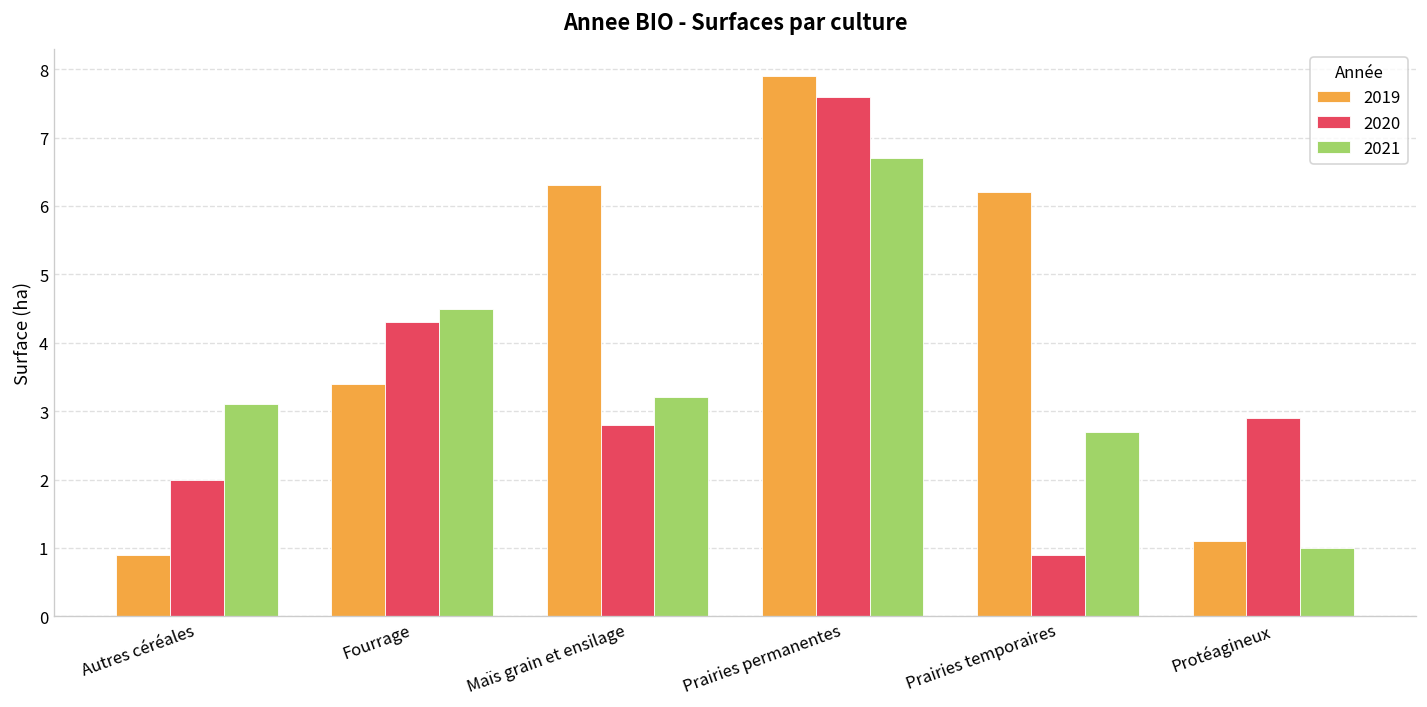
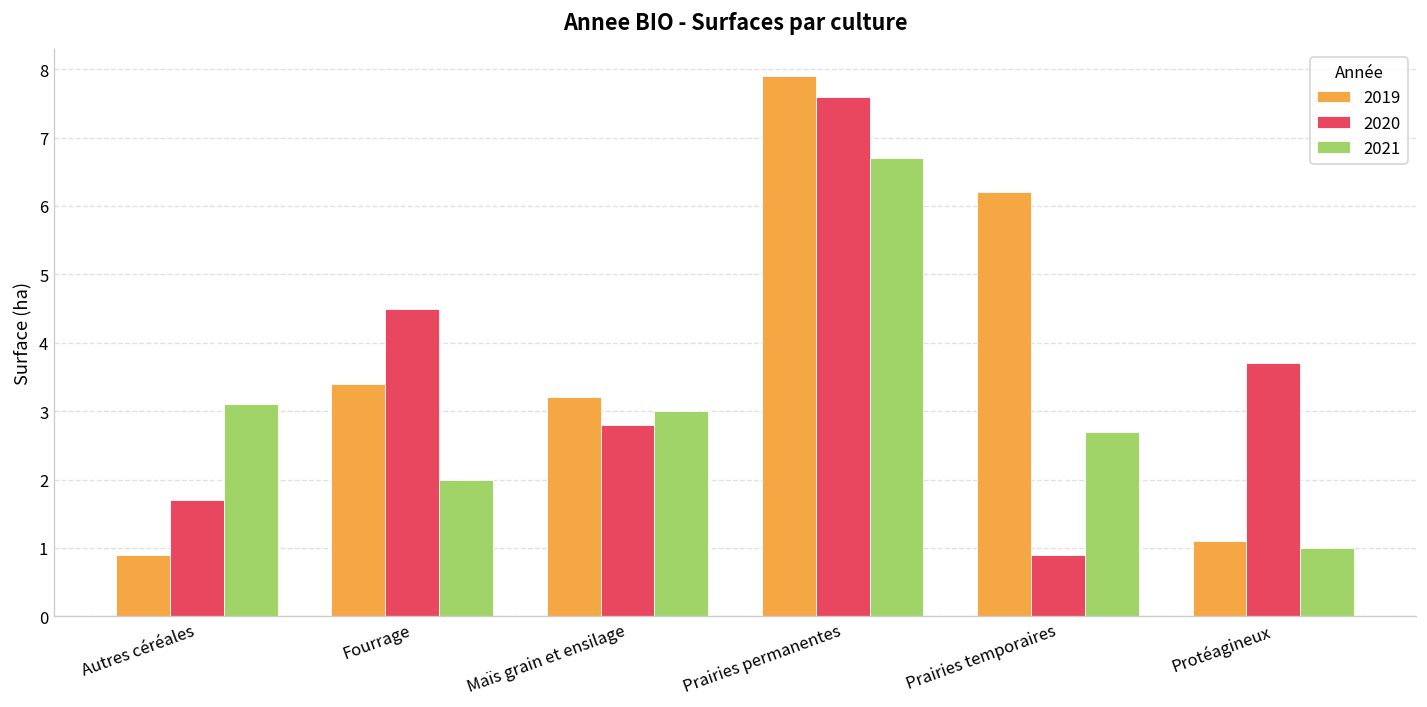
2020, Autres céréales: 2.0 -> 1.7
2020, Fourrage: 4.3 -> 4.5
2021, Fourrage: 4.5 -> 2.0
2019, Maïs grain et ensilage: 6.3 -> 3.2
2021, Maïs grain et ensilage: 3.2 -> 3.0
2020, Protéagineux: 2.9 -> 3.7
